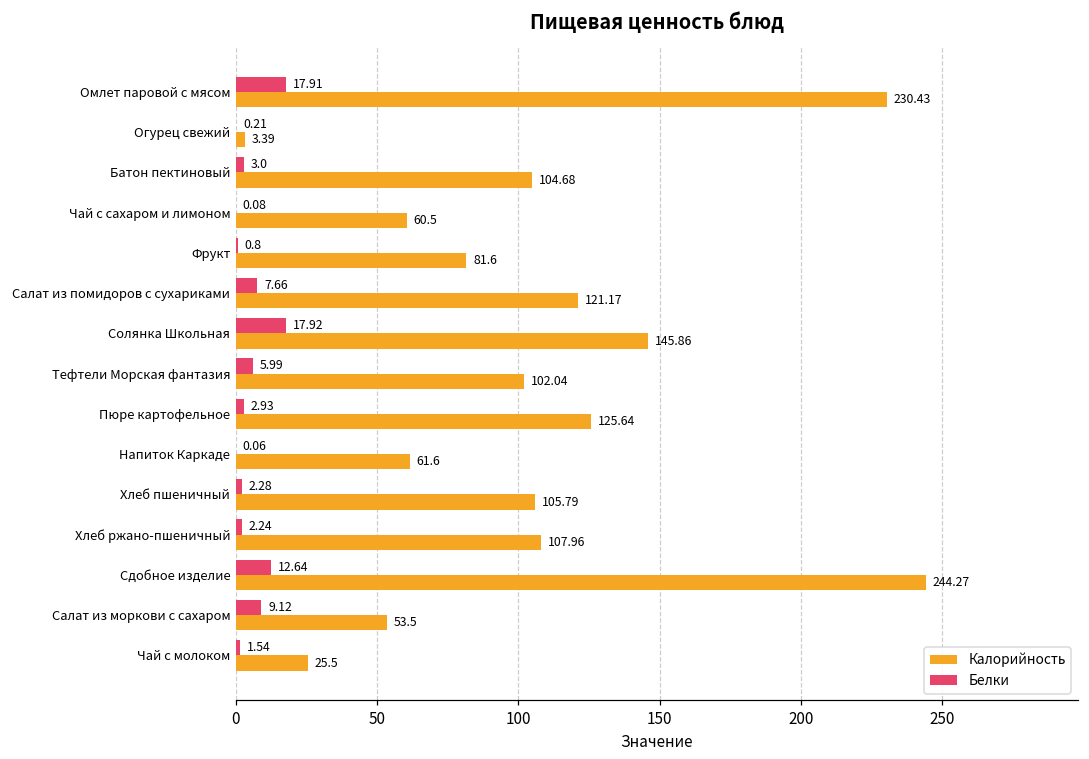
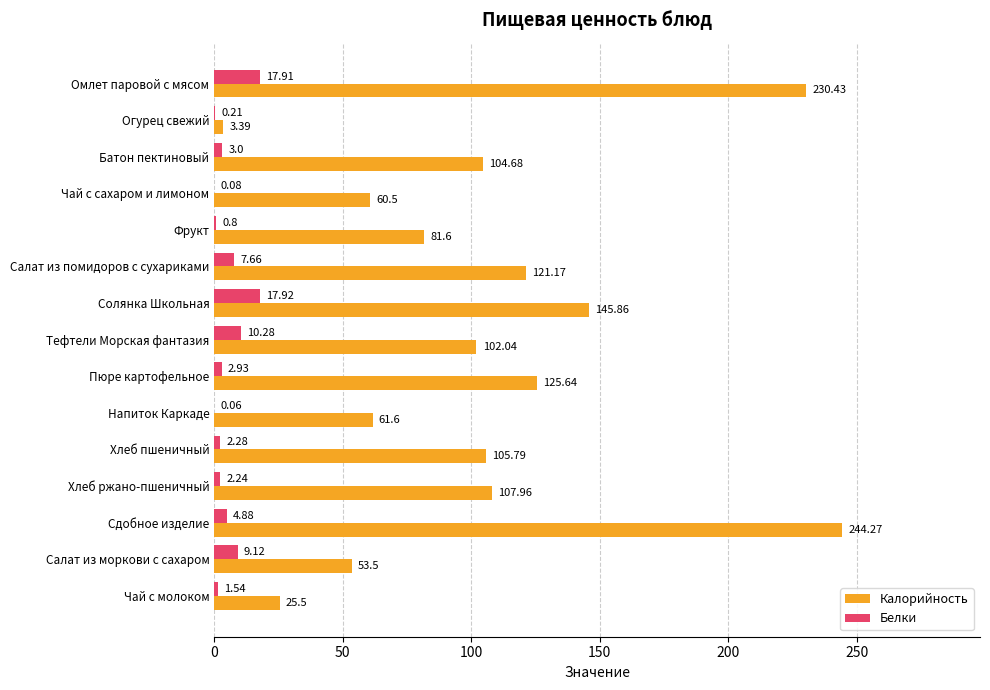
Белки, Тефтели Морская фантазия: 5.99 -> 10.28
Белки, Сдобное изделие: 12.64 -> 4.88
